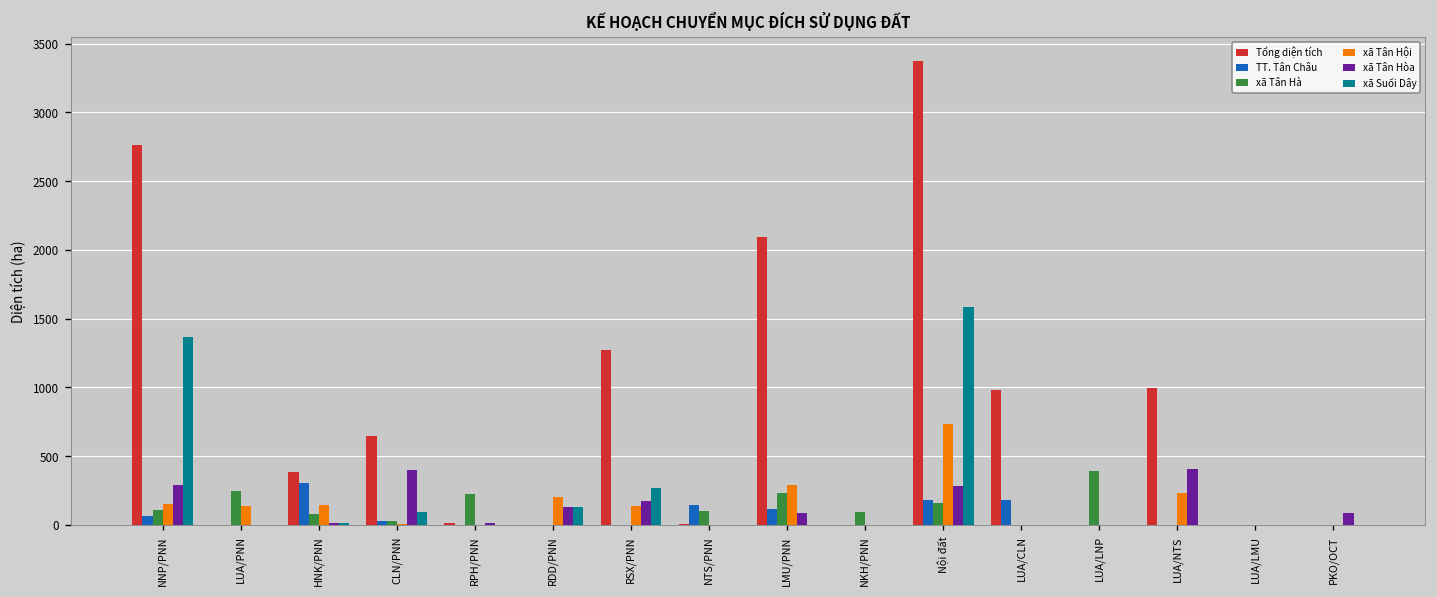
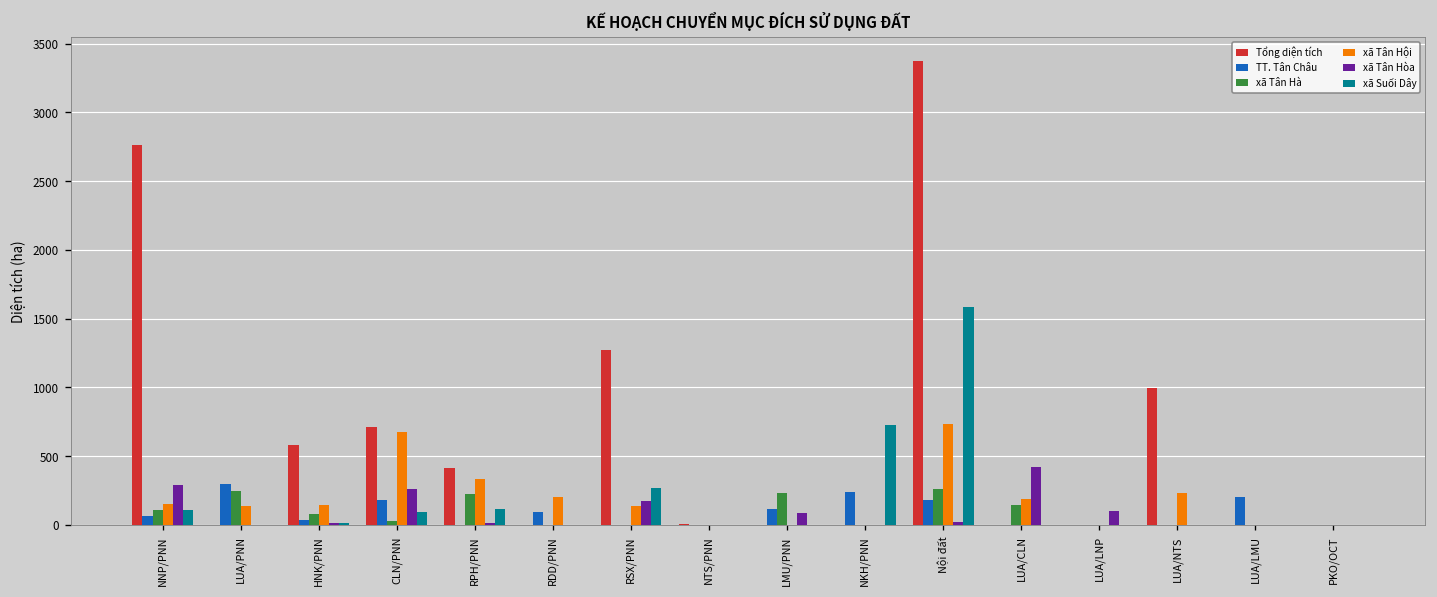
xã Suối Dây, NNP/PNN: 1370 -> 110
TT. Tân Châu, LUA/PNN: 0 -> 300
Tổng diện tích, HNK/PNN: 380 -> 580
TT. Tân Châu, HNK/PNN: 310 -> 30
Tổng diện tích, CLN/PNN: 640 -> 720
TT. Tân Châu, CLN/PNN: 30 -> 180
xã Tân Hội, CLN/PNN: 10 -> 680
xã Tân Hòa, CLN/PNN: 400 -> 260
Tổng diện tích, RPH/PNN: 10 -> 410
xã Tân Hội, RPH/PNN: 0 -> 340
xã Suối Dây, RPH/PNN: 0 -> 120
TT. Tân Châu, RDD/PNN: 0 -> 100
xã Tân Hòa, RDD/PNN: 130 -> 0
xã Suối Dây, RDD/PNN: 130 -> 0
TT. Tân Châu, NTS/PNN: 150 -> 0
xã Tân Hà, NTS/PNN: 100 -> 0
Tổng diện tích, LMU/PNN: 2100 -> 0
xã Tân Hội, LMU/PNN: 290 -> 0
TT. Tân Châu, NKH/PNN: 0 -> 240
xã Tân Hà, NKH/PNN: 100 -> 0
xã Suối Dây, NKH/PNN: 0 -> 720
xã Tân Hà, Nội đất: 160 -> 260
xã Tân Hòa, Nội đất: 280 -> 20
Tổng diện tích, LUA/CLN: 980 -> 0
TT. Tân Châu, LUA/CLN: 180 -> 0
xã Tân Hà, LUA/CLN: 0 -> 150
xã Tân Hội, LUA/CLN: 0 -> 190
xã Tân Hòa, LUA/CLN: 0 -> 420
xã Tân Hà, LUA/LNP: 390 -> 0
xã Tân Hòa, LUA/LNP: 0 -> 100
xã Tân Hòa, LUA/NTS: 410 -> 0
TT. Tân Châu, LUA/LMU: 0 -> 210
xã Tân Hòa, PKO/OCT: 90 -> 0
